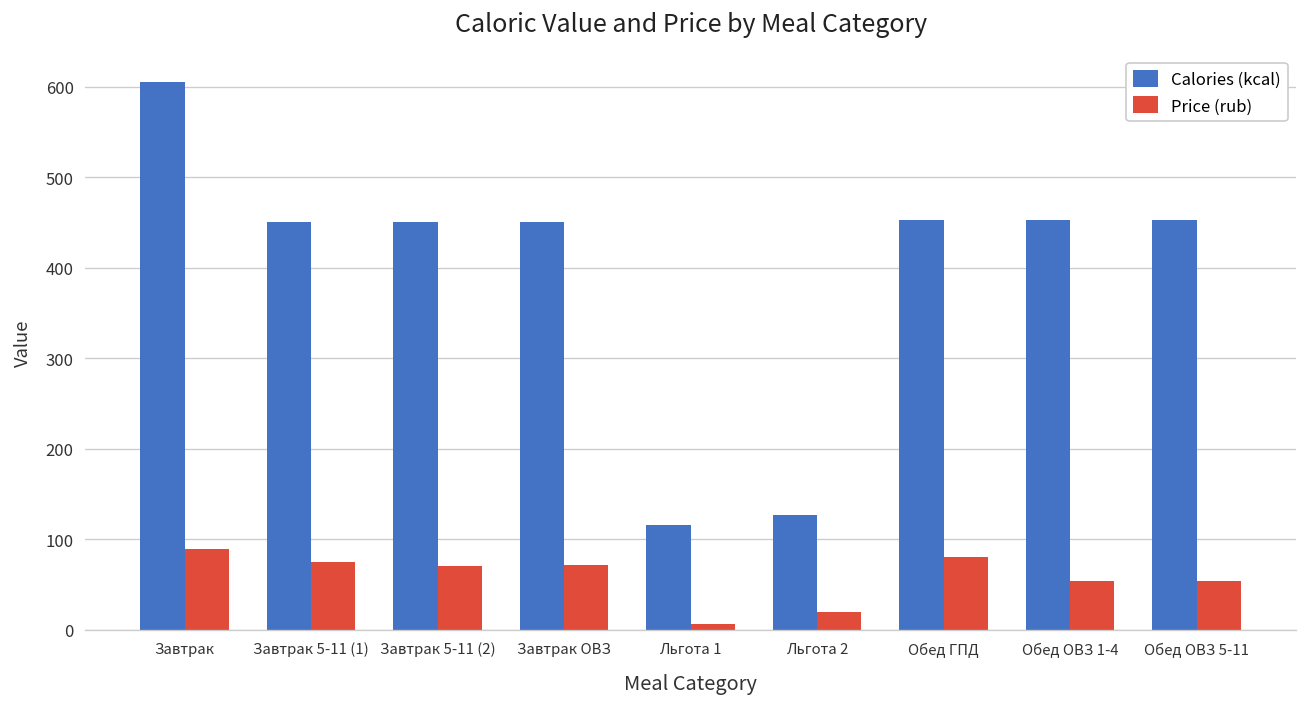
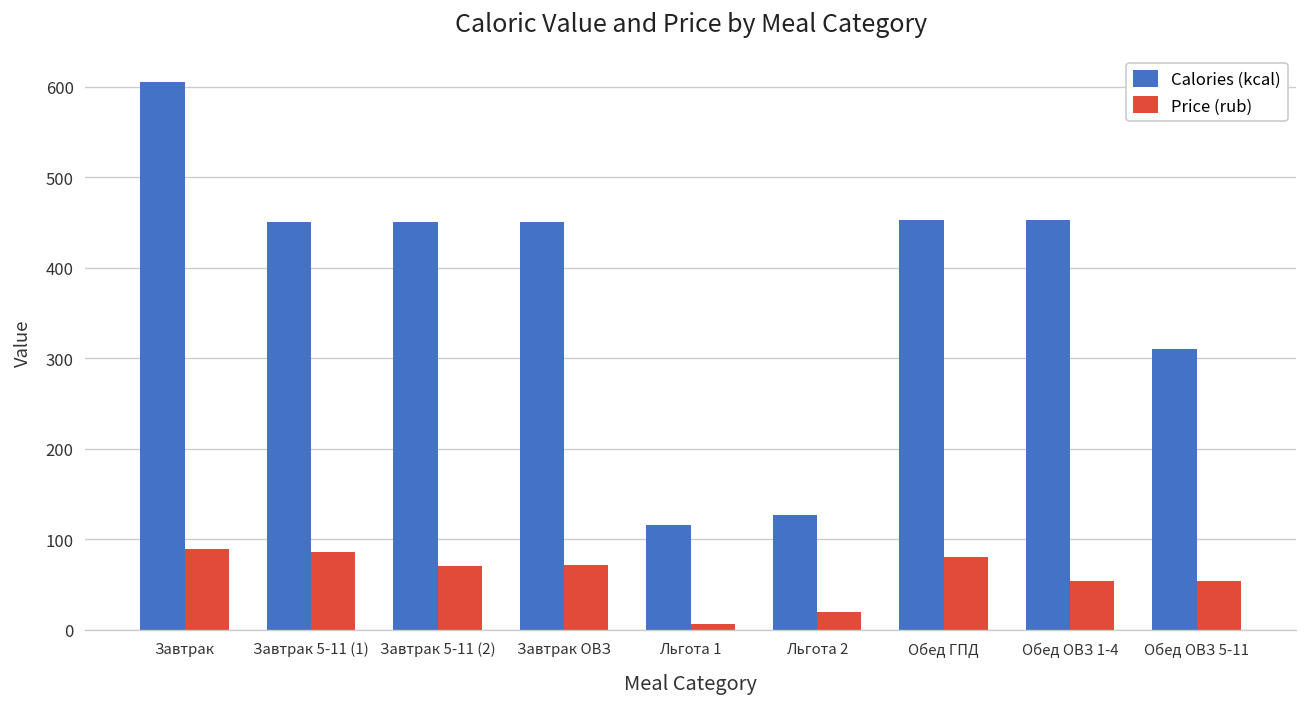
Price (rub), Завтрак 5-11 (1): 80 -> 90
Calories (kcal), Обед ОВЗ 5-11: 450 -> 310
